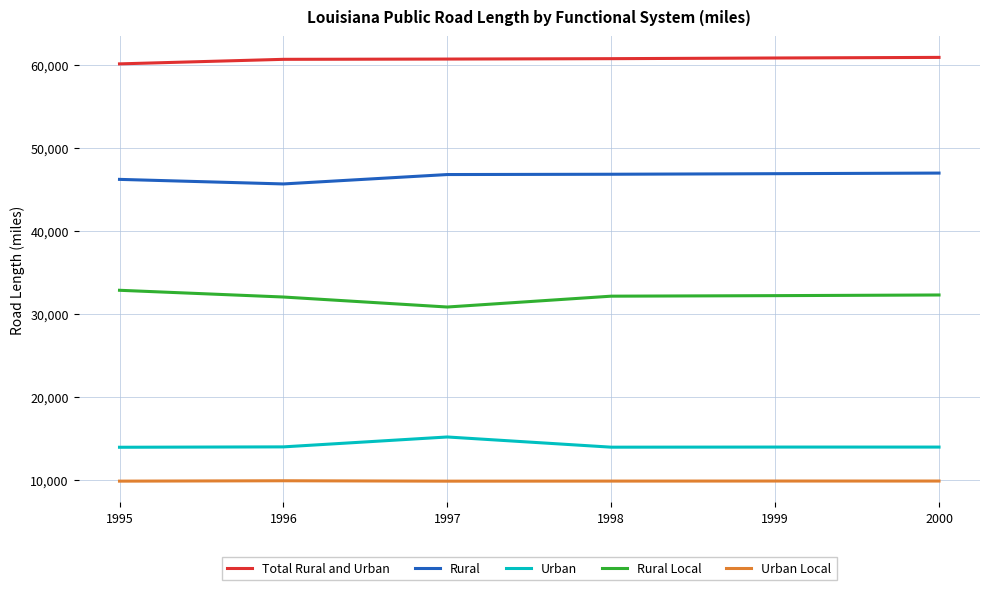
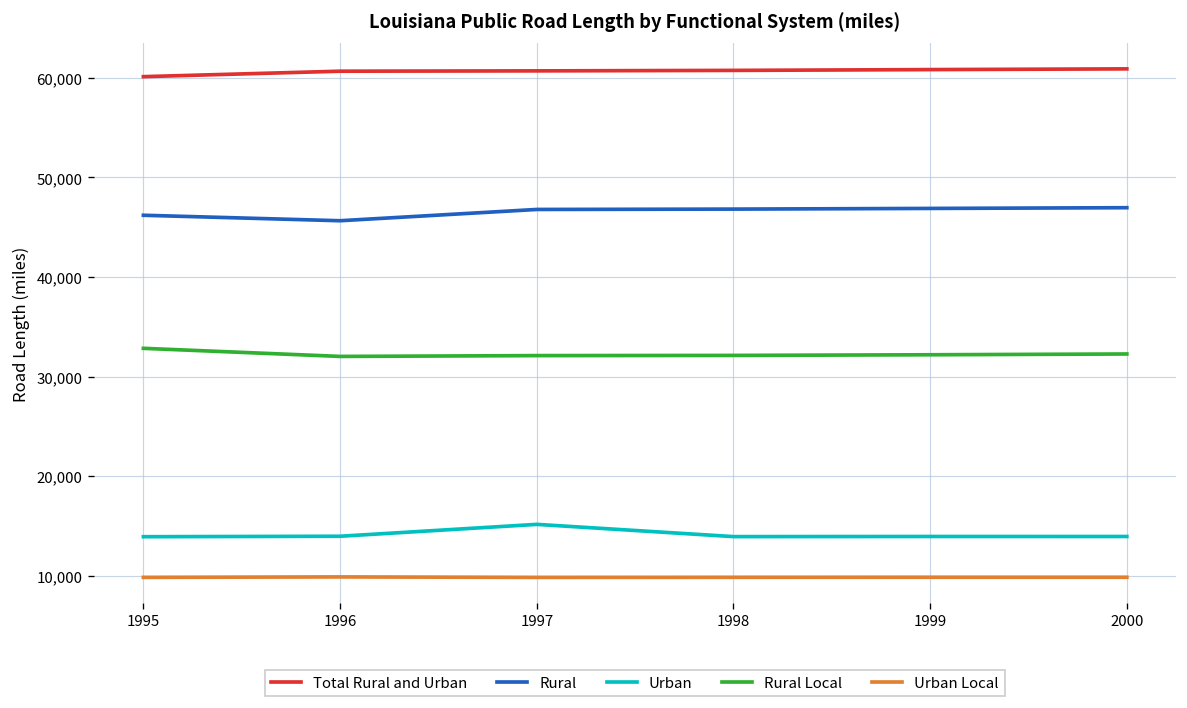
Rural Local, 1997: 31,000 -> 32,000
